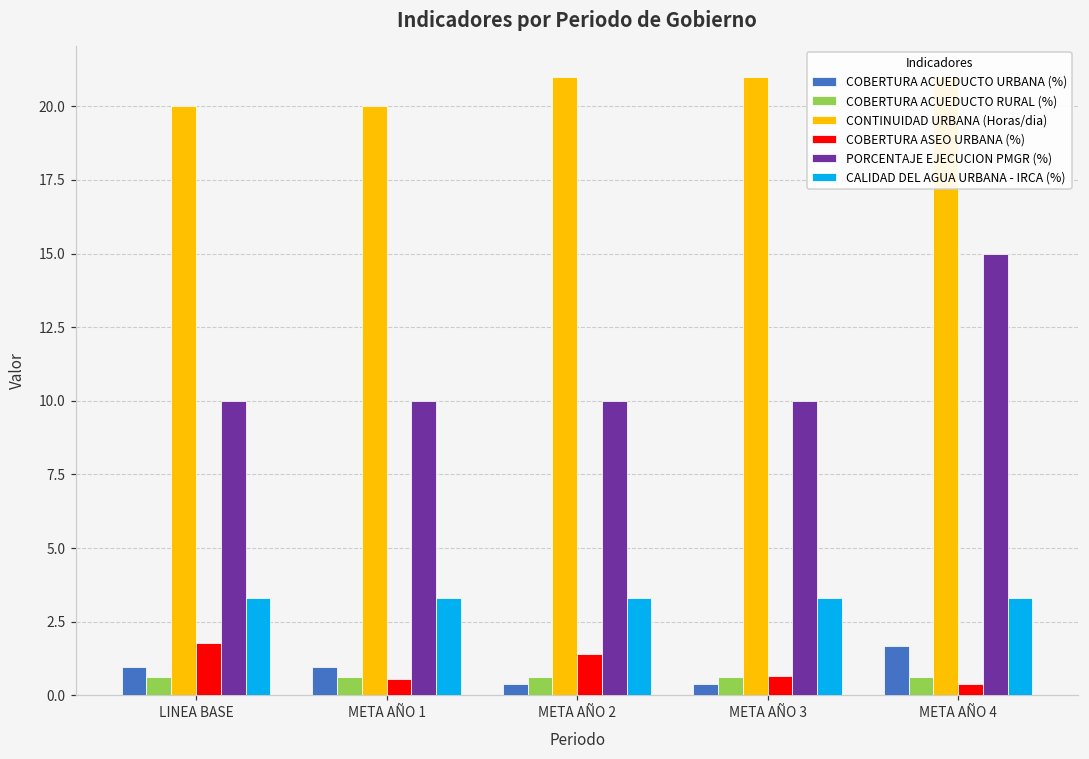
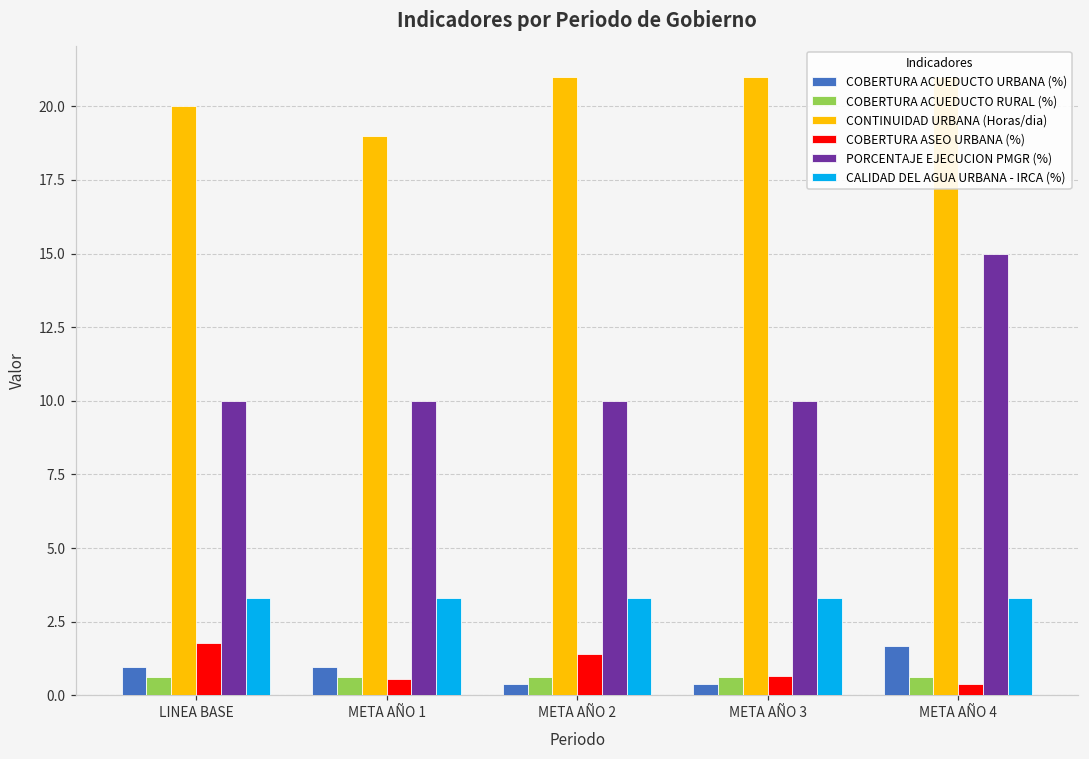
CONTINUIDAD URBANA (Horas/dia), META AÑO 1: 20 -> 19
